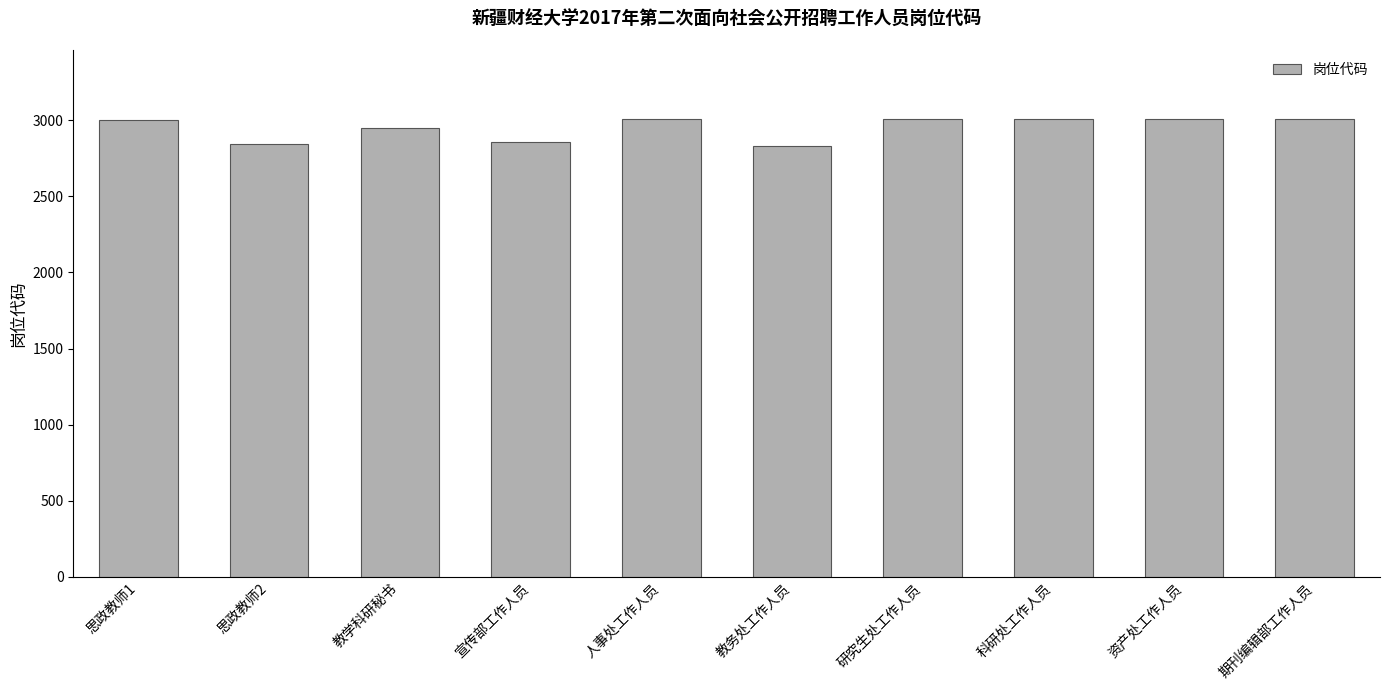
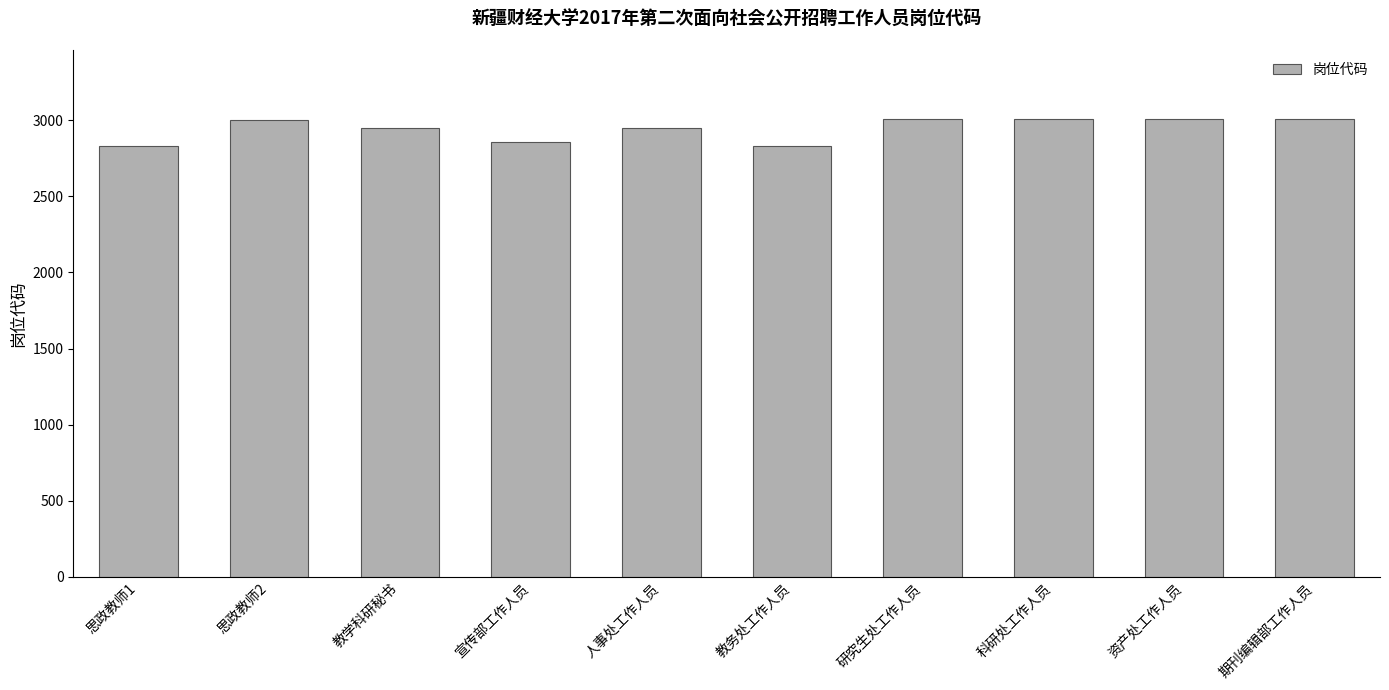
思政教师1: 3000 -> 2830
思政教师2: 2850 -> 3000
人事处工作人员: 3010 -> 2950
